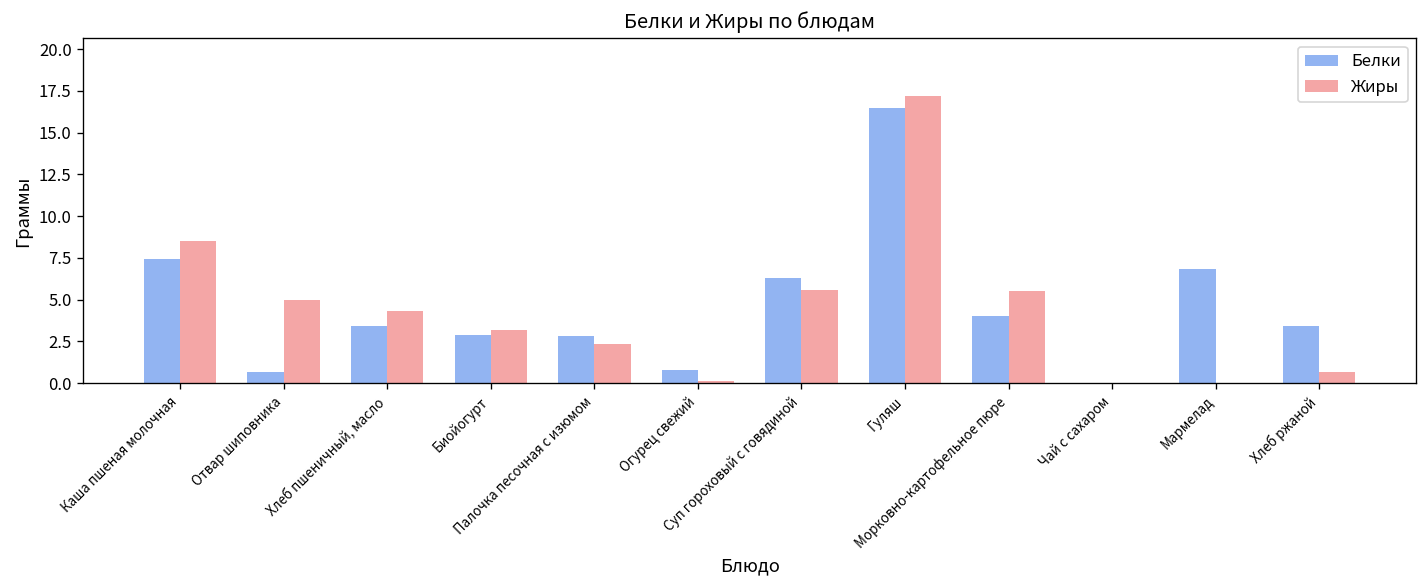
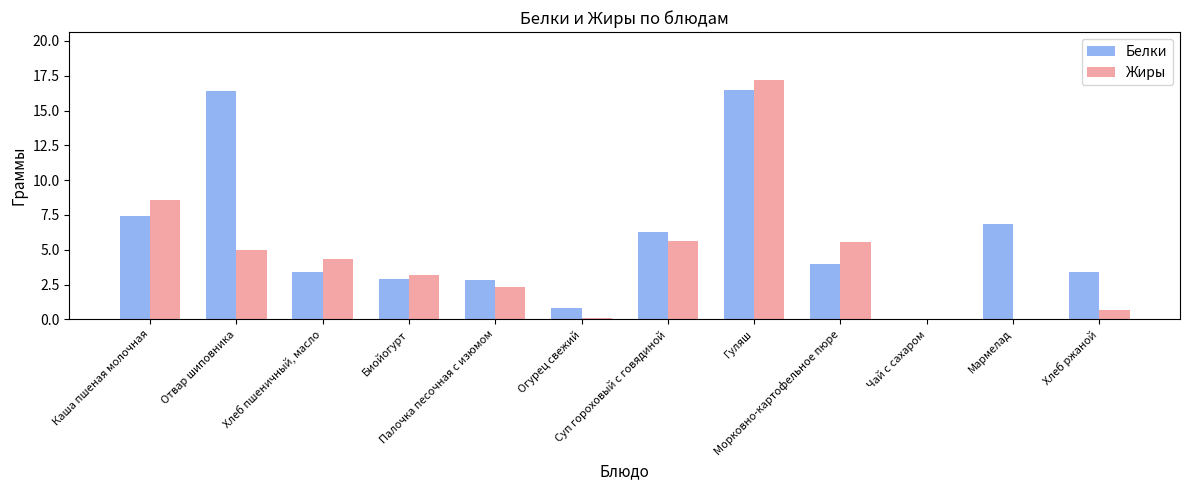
Белки, Отвар шиповника: 0.7 -> 16.4
